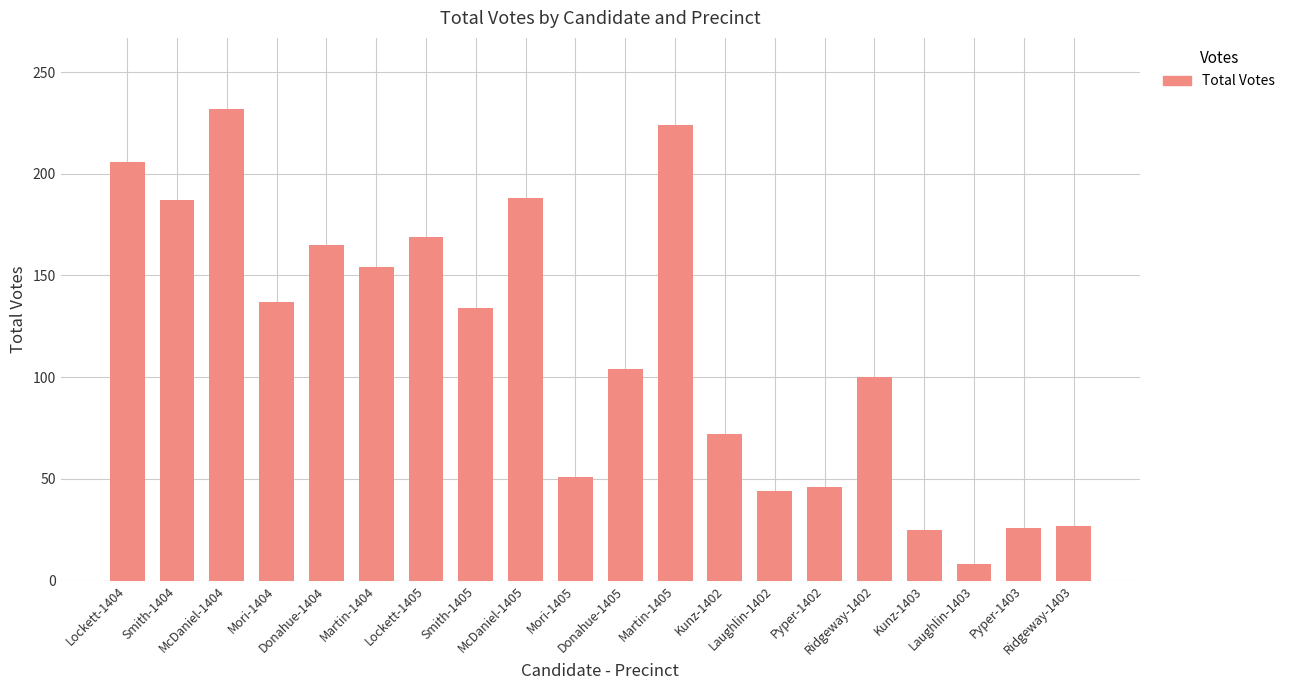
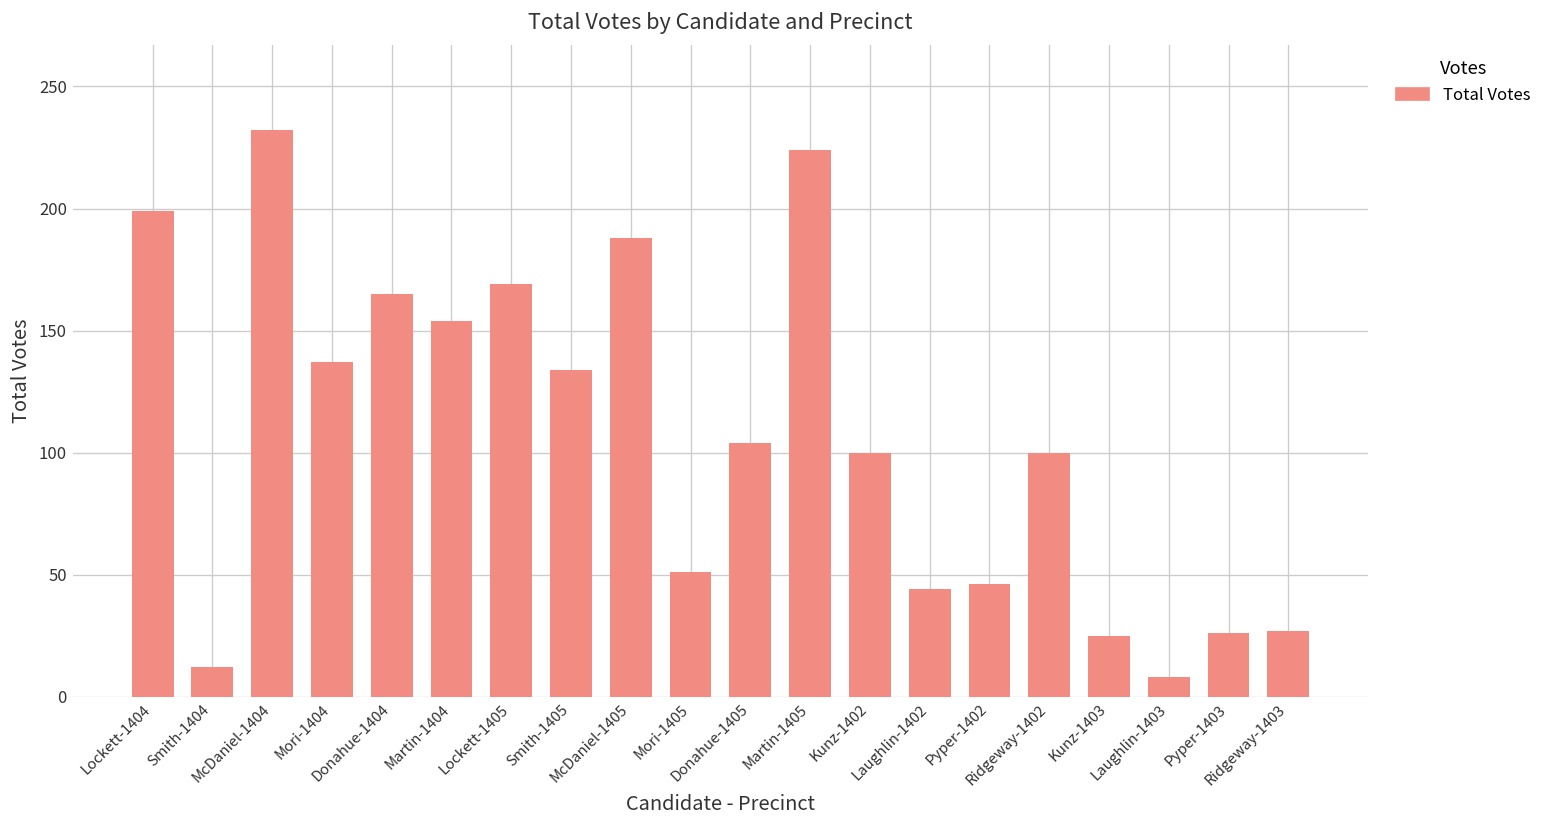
Lockett-1404: 206 -> 199
Smith-1404: 187 -> 12
Kunz-1402: 72 -> 100
